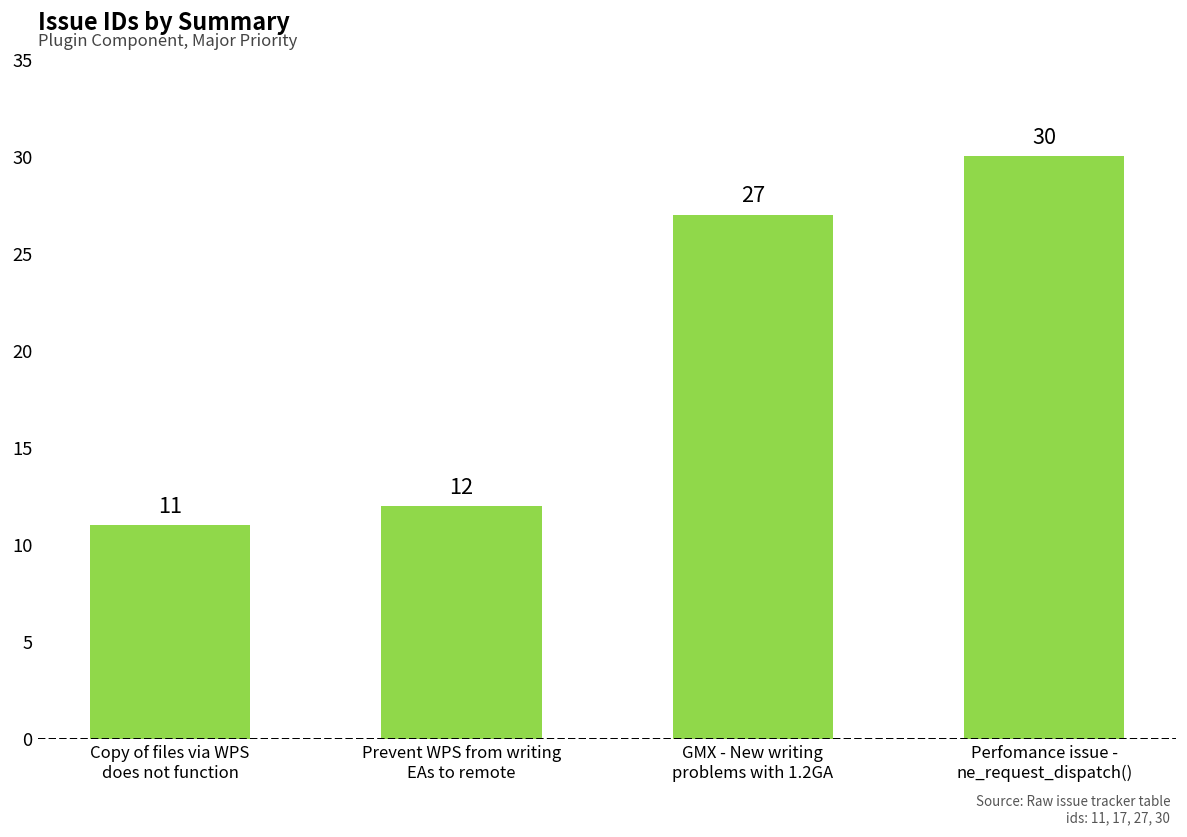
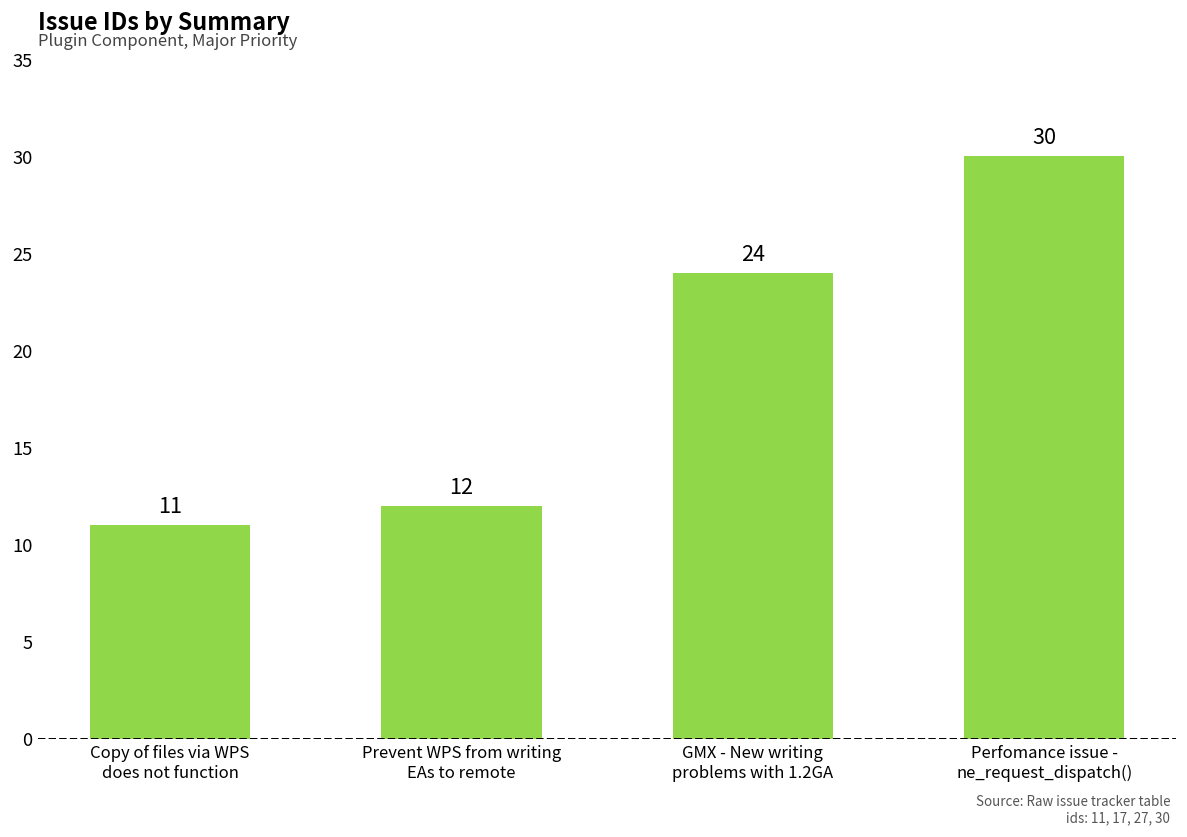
GMX - New writing problems with 1.2GA: 27 -> 24
